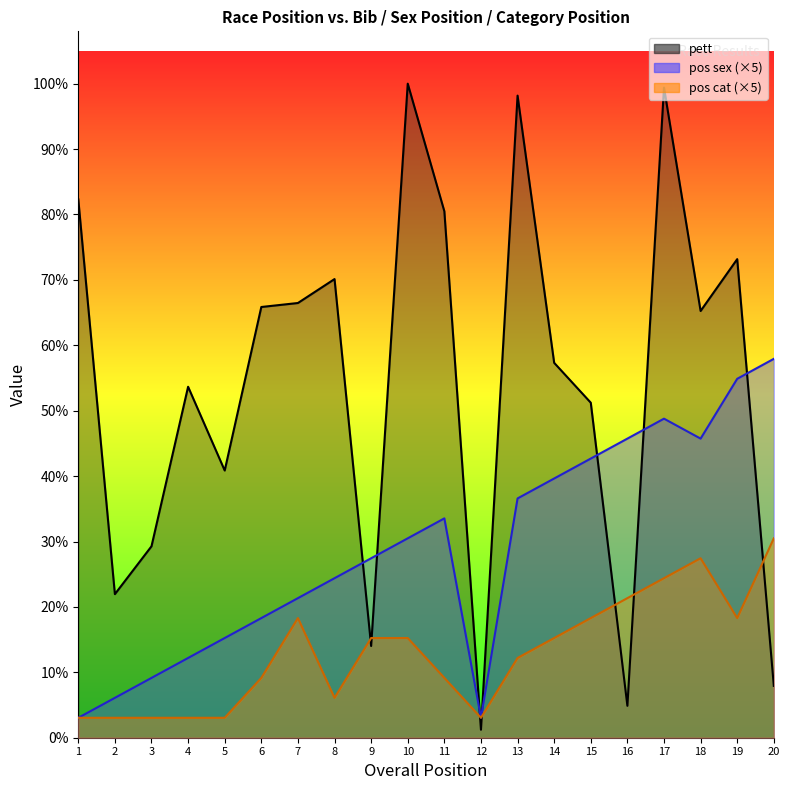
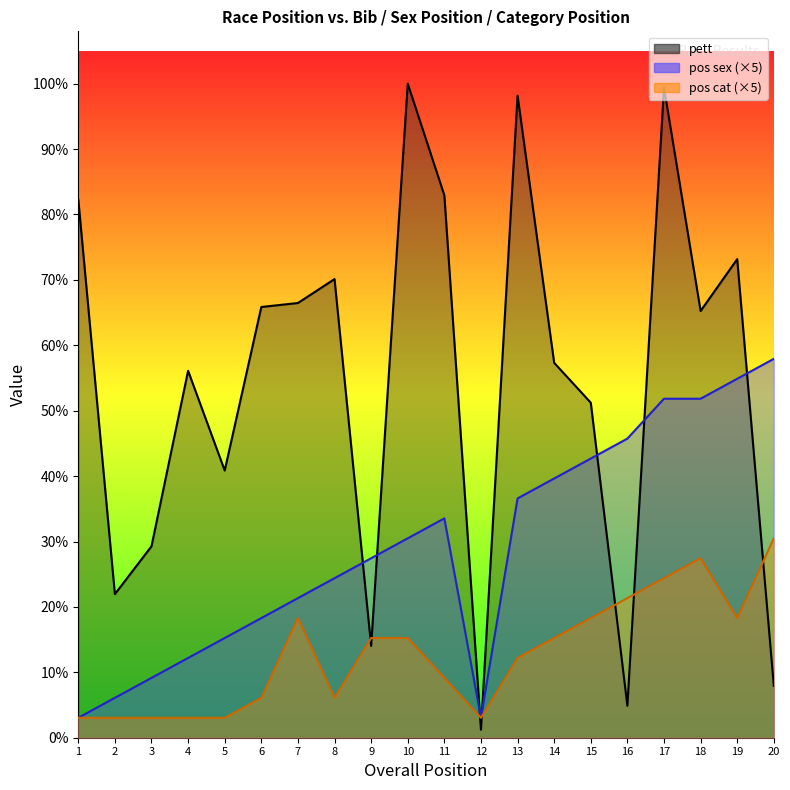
pett, 4: 54% -> 56%
pos cat (×5), 6: 9% -> 6%
pett, 11: 80% -> 83%
pos sex (×5), 17: 49% -> 52%
pos sex (×5), 18: 46% -> 52%
